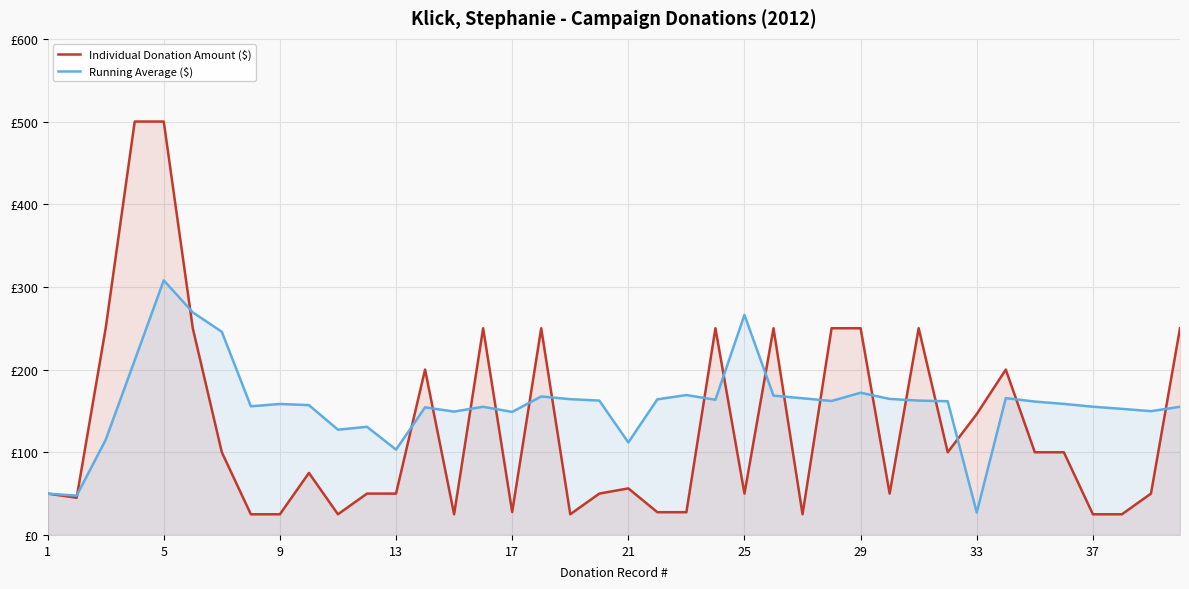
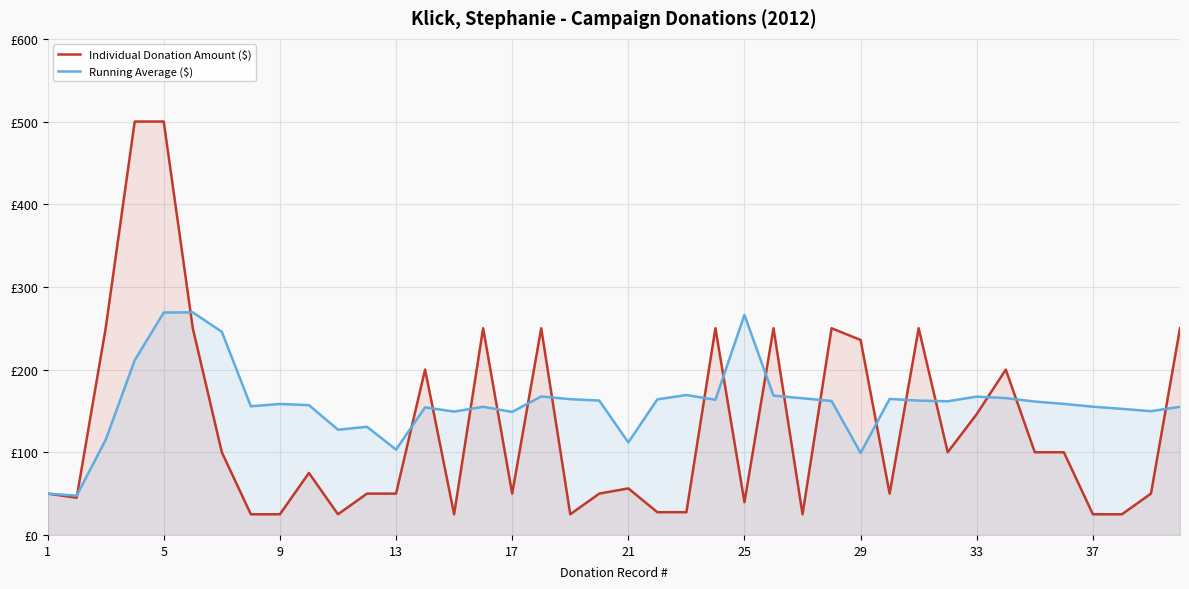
Running Average ($), 5: £310 -> £270
Individual Donation Amount ($), 17: £30 -> £50
Individual Donation Amount ($), 25: £50 -> £40
Individual Donation Amount ($), 29: £250 -> £240
Running Average ($), 29: £170 -> £100
Running Average ($), 33: £30 -> £170
